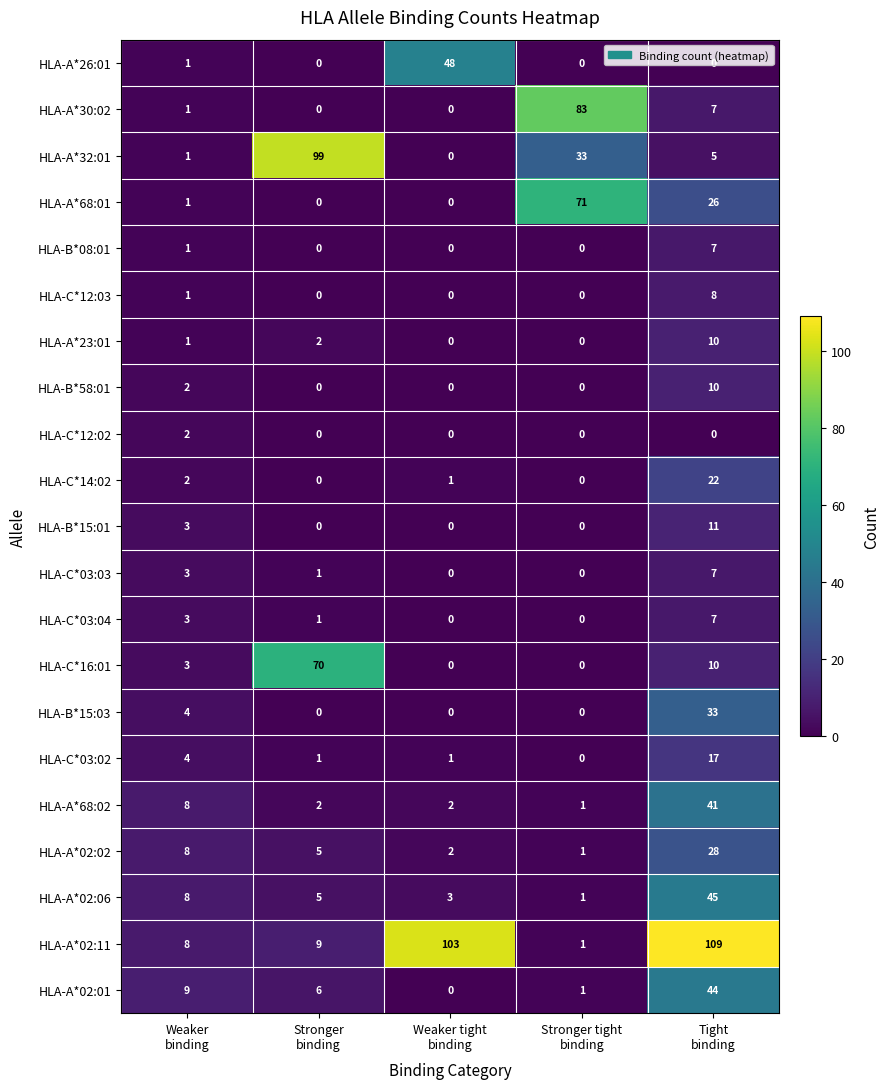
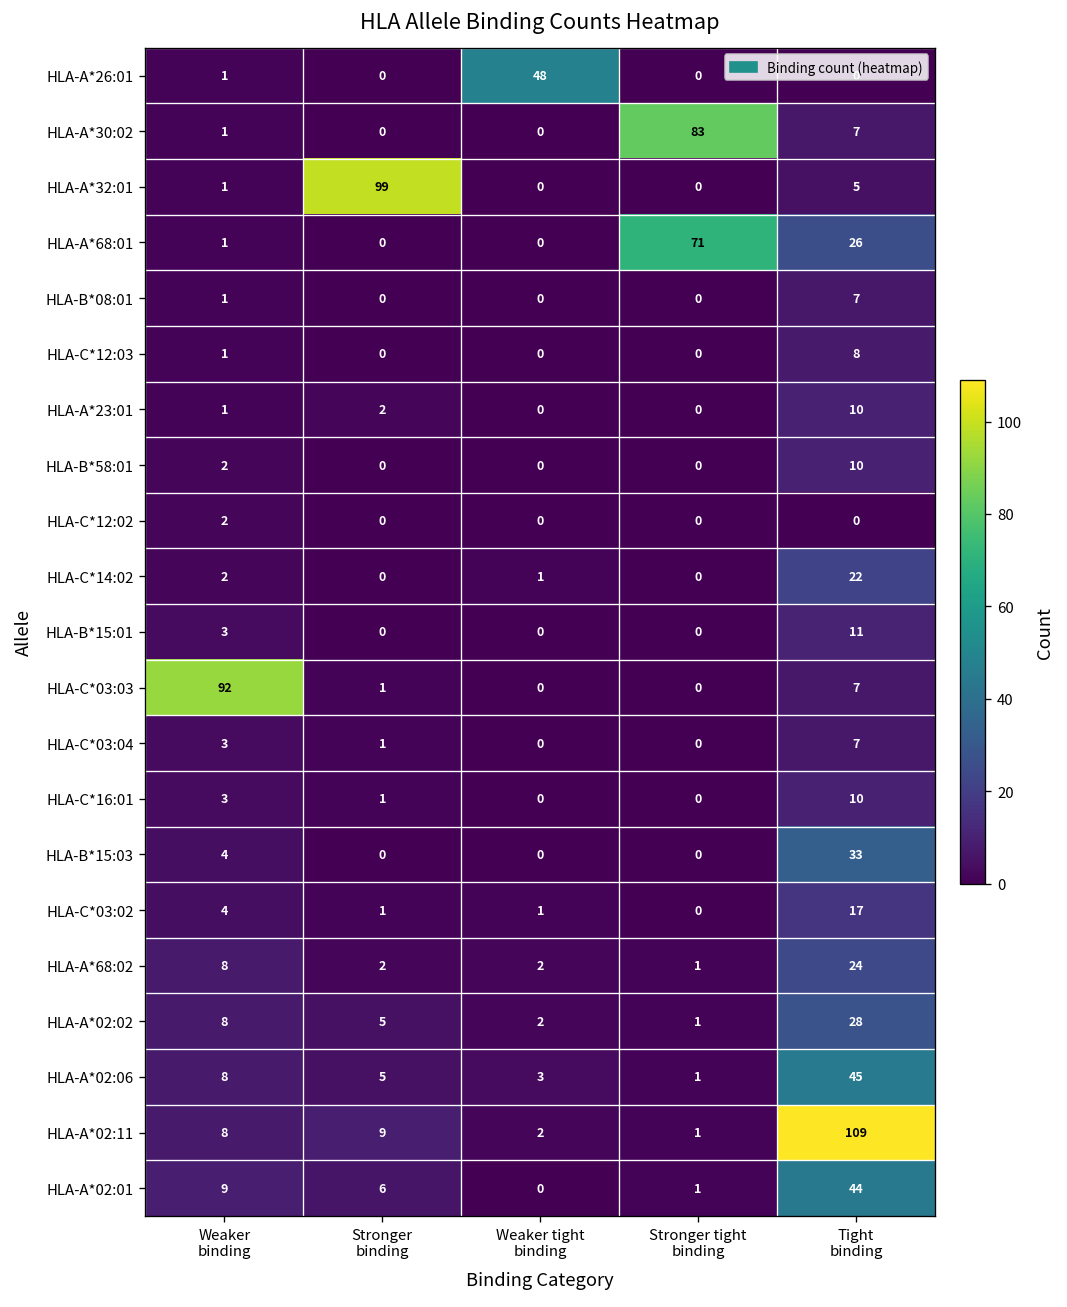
HLA-A*32:01, Stronger tight binding: 33 -> 0
HLA-C*03:03, Weaker binding: 3 -> 92
HLA-C*16:01, Stronger binding: 70 -> 1
HLA-A*68:02, Tight binding: 41 -> 24
HLA-A*02:11, Weaker tight binding: 103 -> 2
